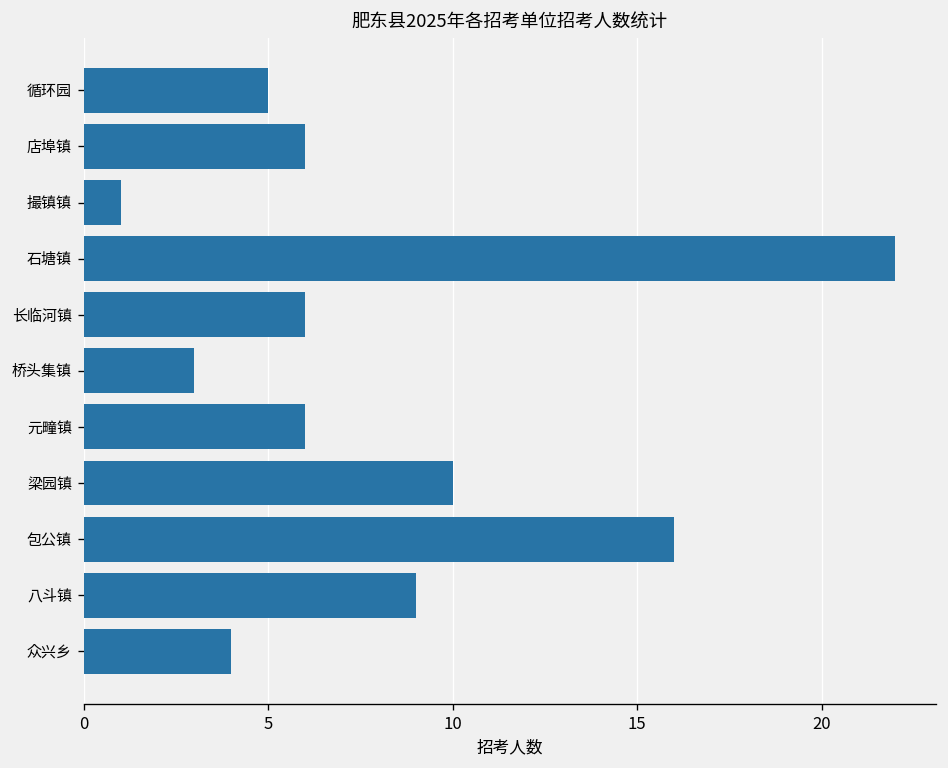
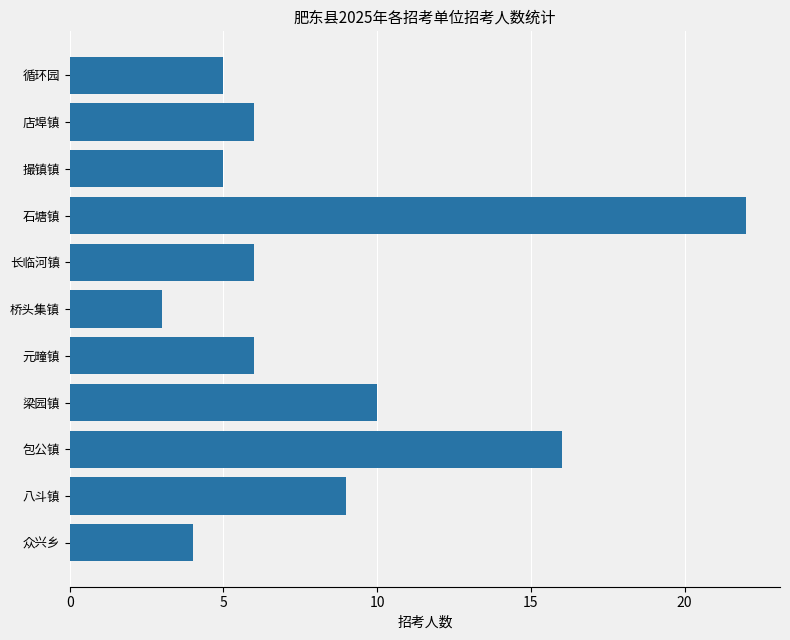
撮镇镇: 1 -> 5
